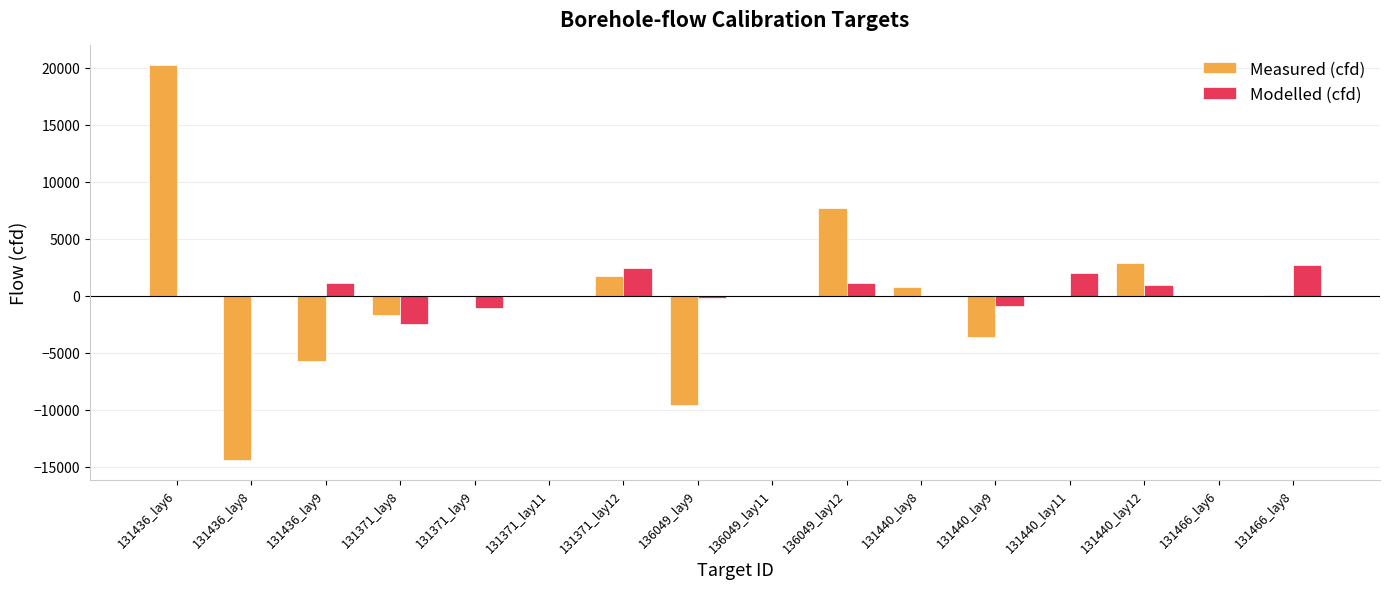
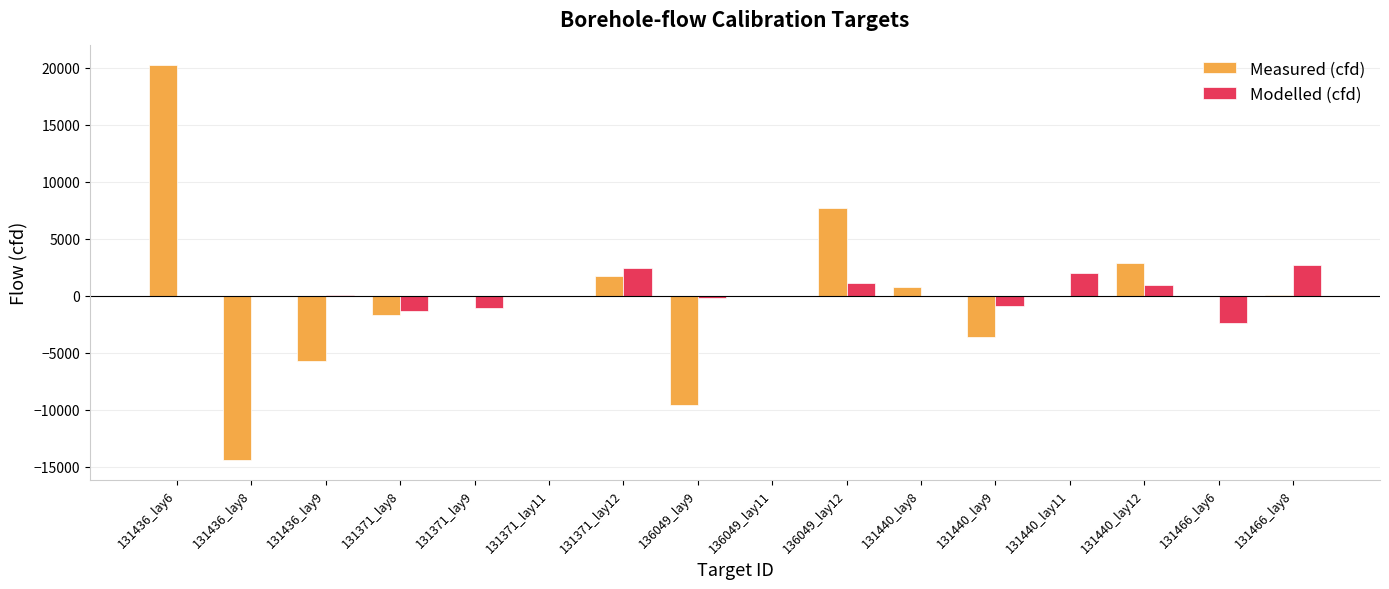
Modelled (cfd), 131436_lay9: 1100 -> 0
Modelled (cfd), 131371_lay8: -2500 -> -1300
Modelled (cfd), 131466_lay6: 0 -> -2400
